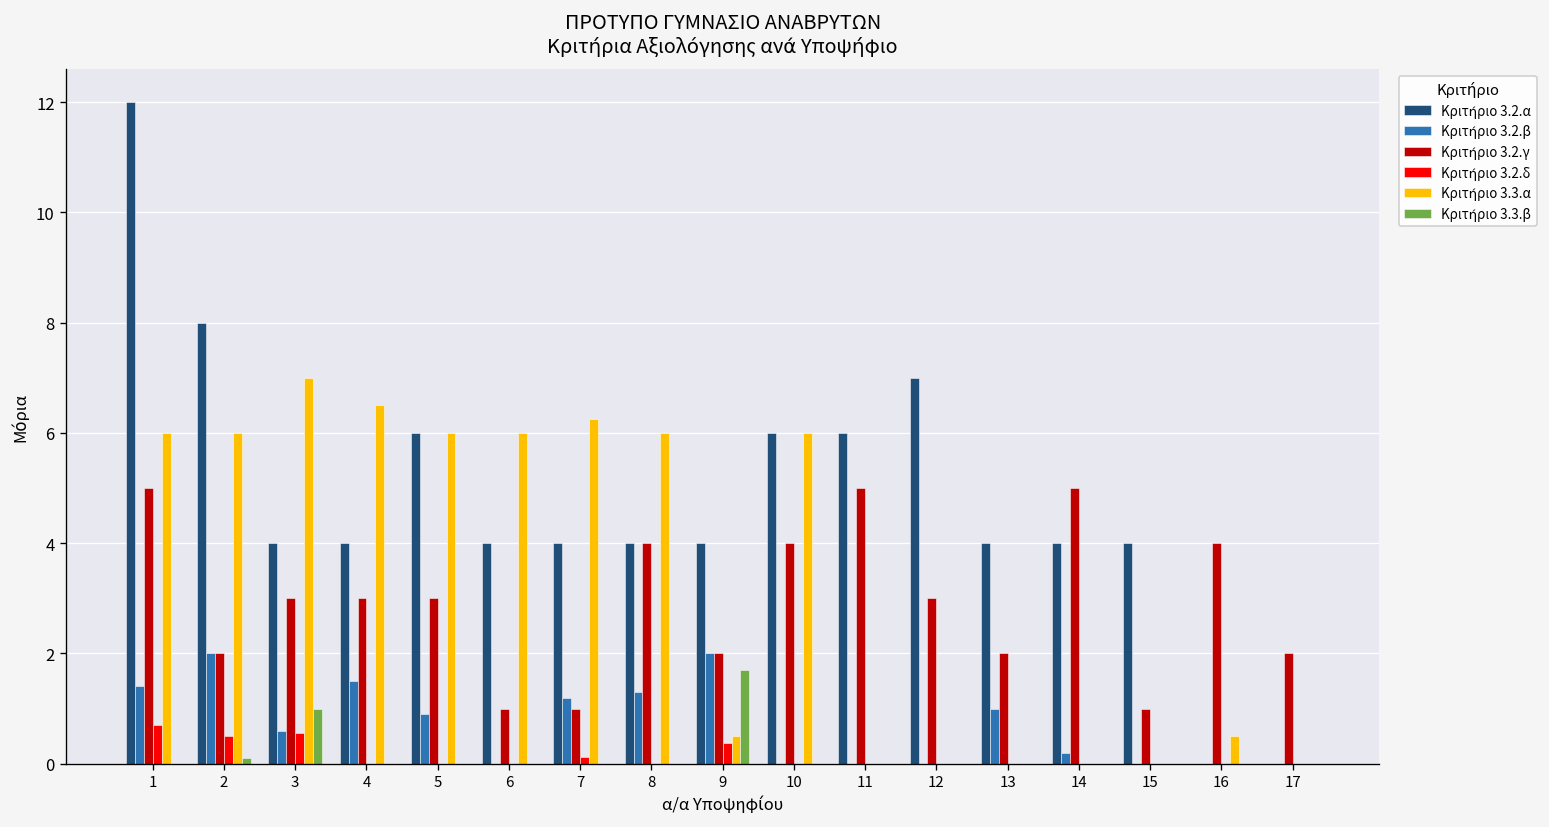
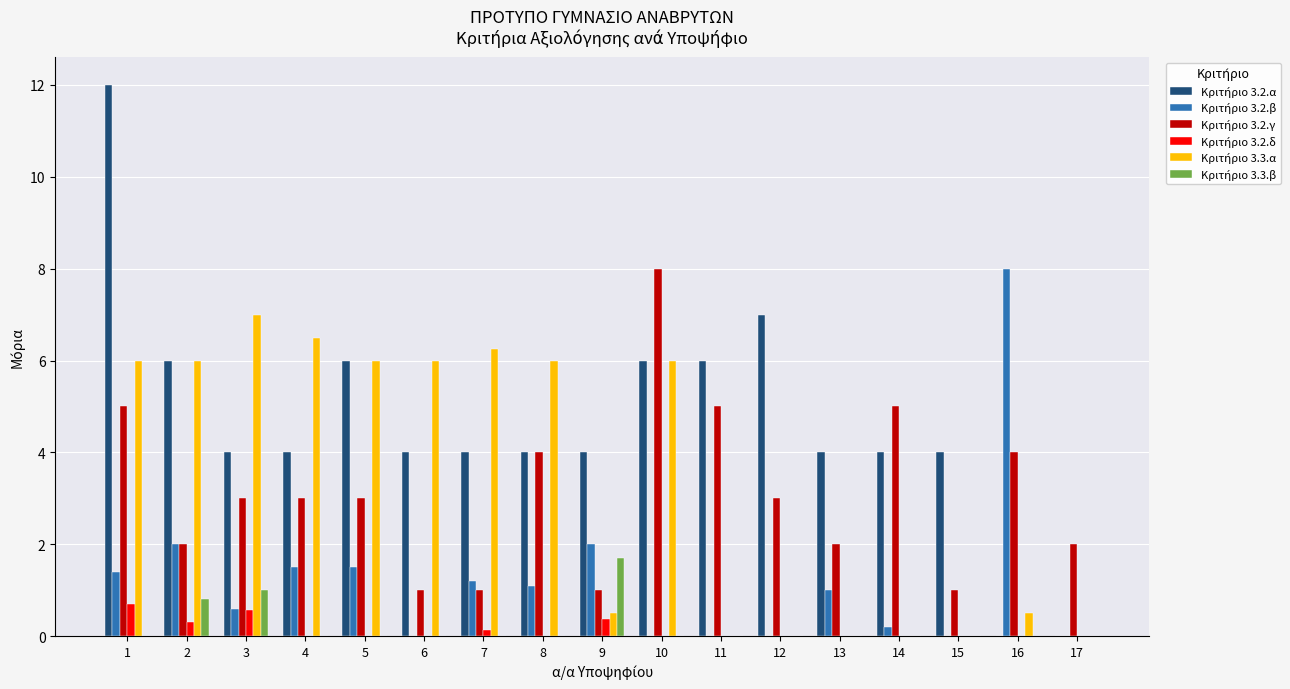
Κριτήριο 3.2.α, 2: 8 -> 6
Κριτήριο 3.2.δ, 2: 0.5 -> 0.3
Κριτήριο 3.3.β, 2: 0.1 -> 0.8
Κριτήριο 3.2.β, 5: 0.9 -> 1.5
Κριτήριο 3.2.β, 8: 1.3 -> 1.1
Κριτήριο 3.2.γ, 9: 2 -> 1
Κριτήριο 3.2.γ, 10: 4 -> 8
Κριτήριο 3.2.β, 16: 0 -> 8
